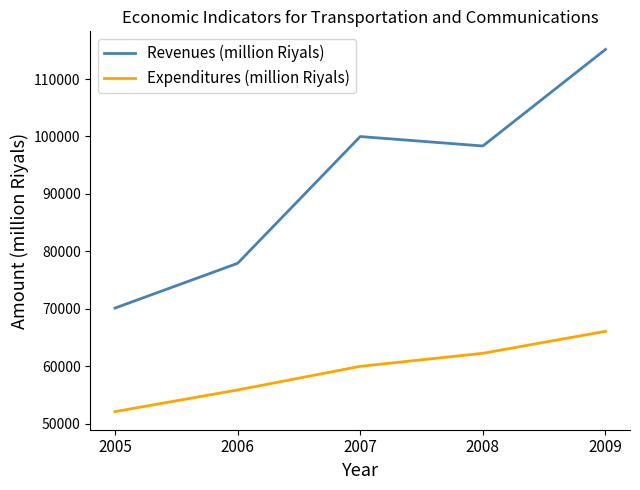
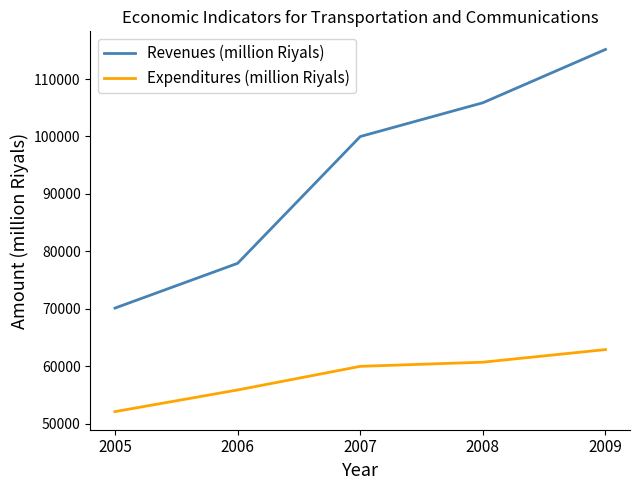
Revenues (million Riyals), 2008: 98000 -> 106000
Expenditures (million Riyals), 2008: 62000 -> 61000
Expenditures (million Riyals), 2009: 66000 -> 63000
